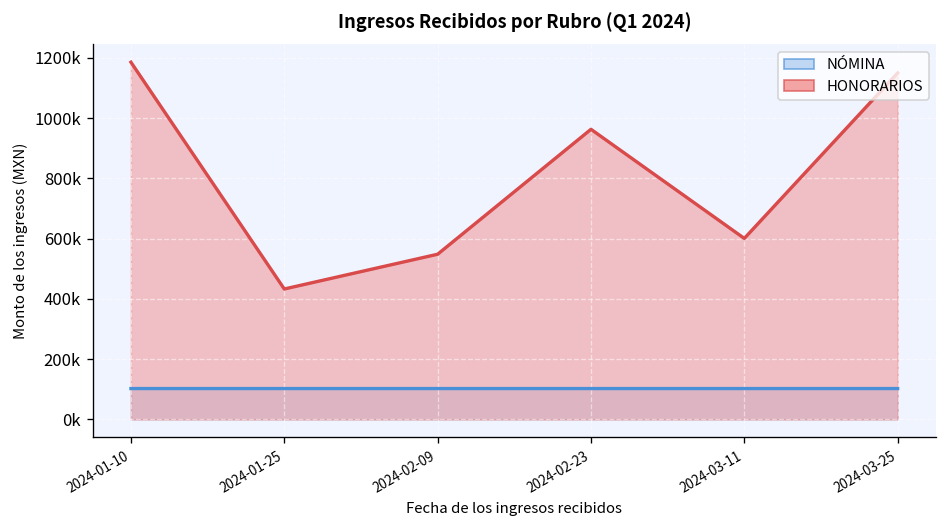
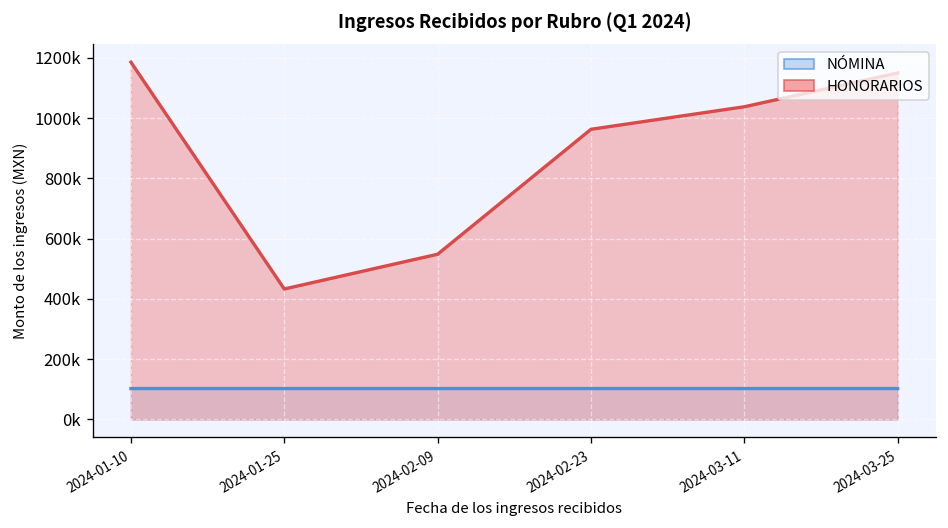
HONORARIOS, 2024-03-11: 600000 -> 1040000
